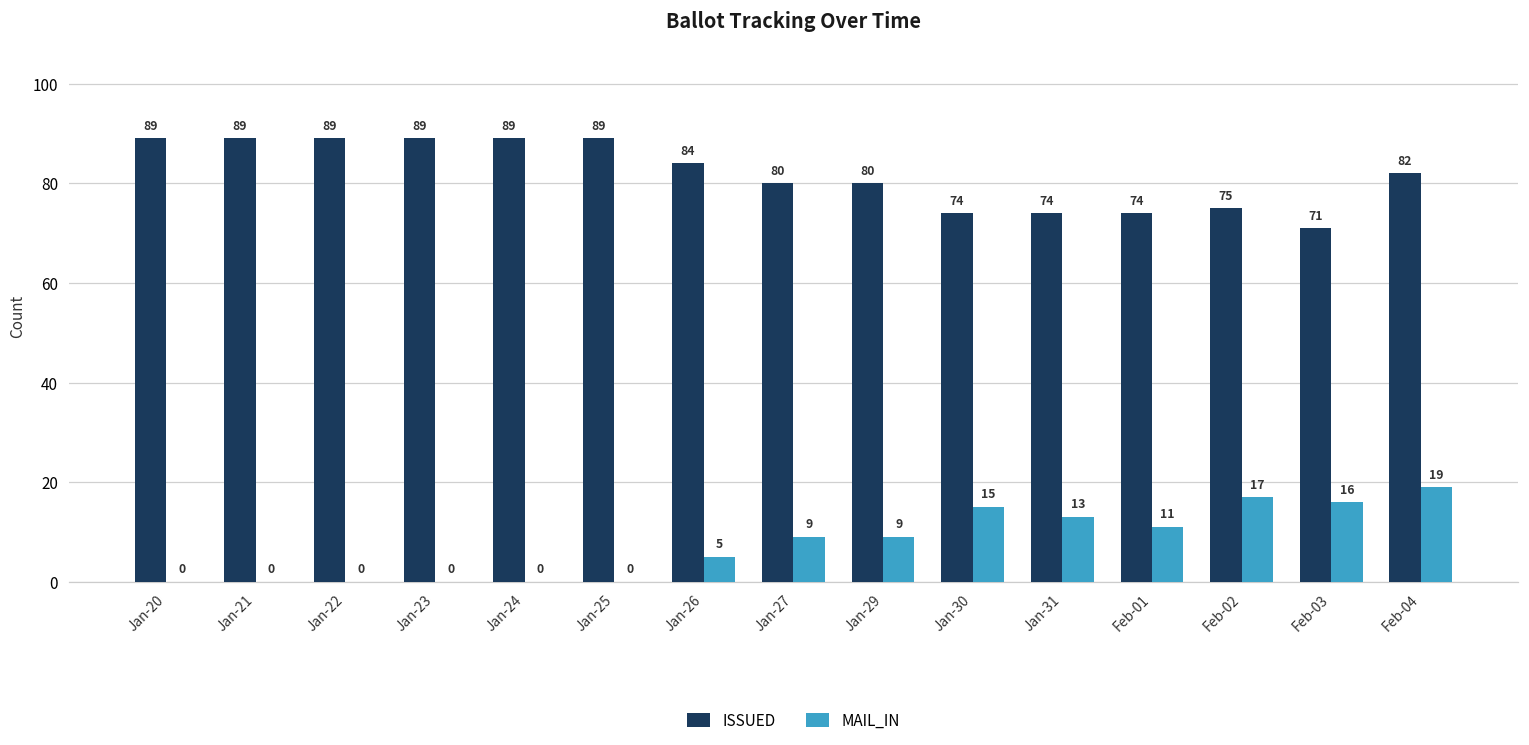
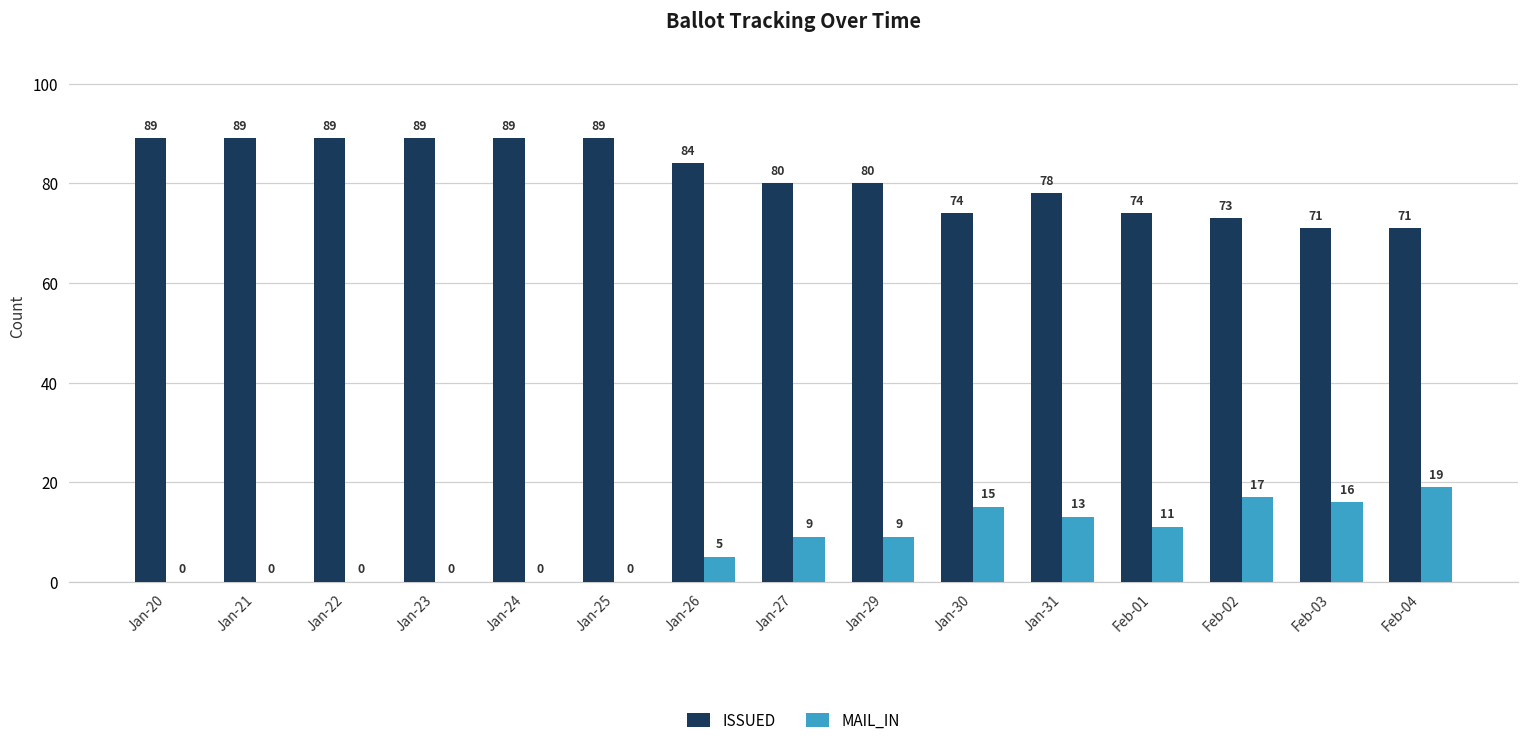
ISSUED, Jan-31: 74 -> 78
ISSUED, Feb-02: 75 -> 73
ISSUED, Feb-04: 82 -> 71
